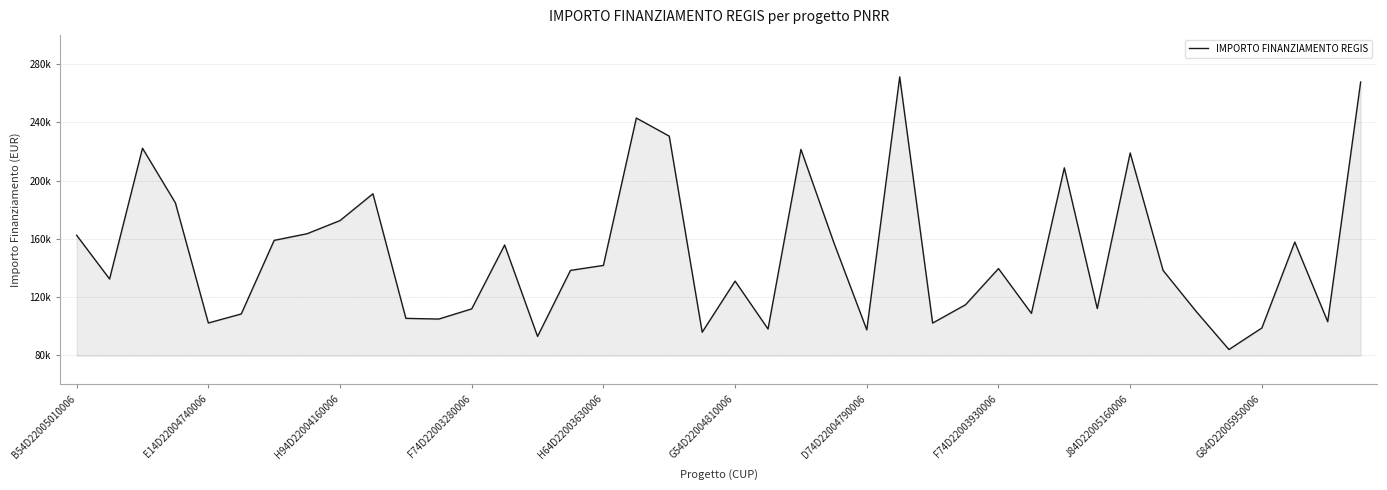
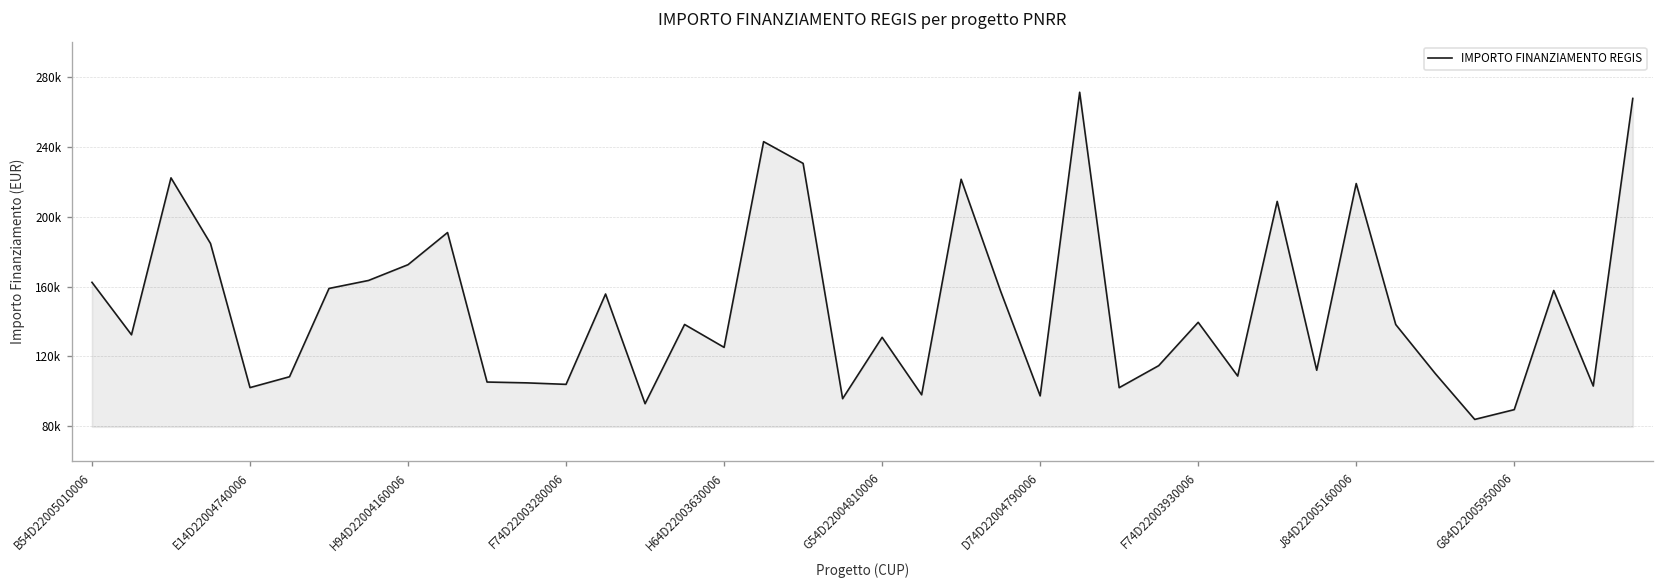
F74D22003280006: 112000 -> 104000
H64D22003630006: 142000 -> 125000
G84D22005950006: 99000 -> 90000
